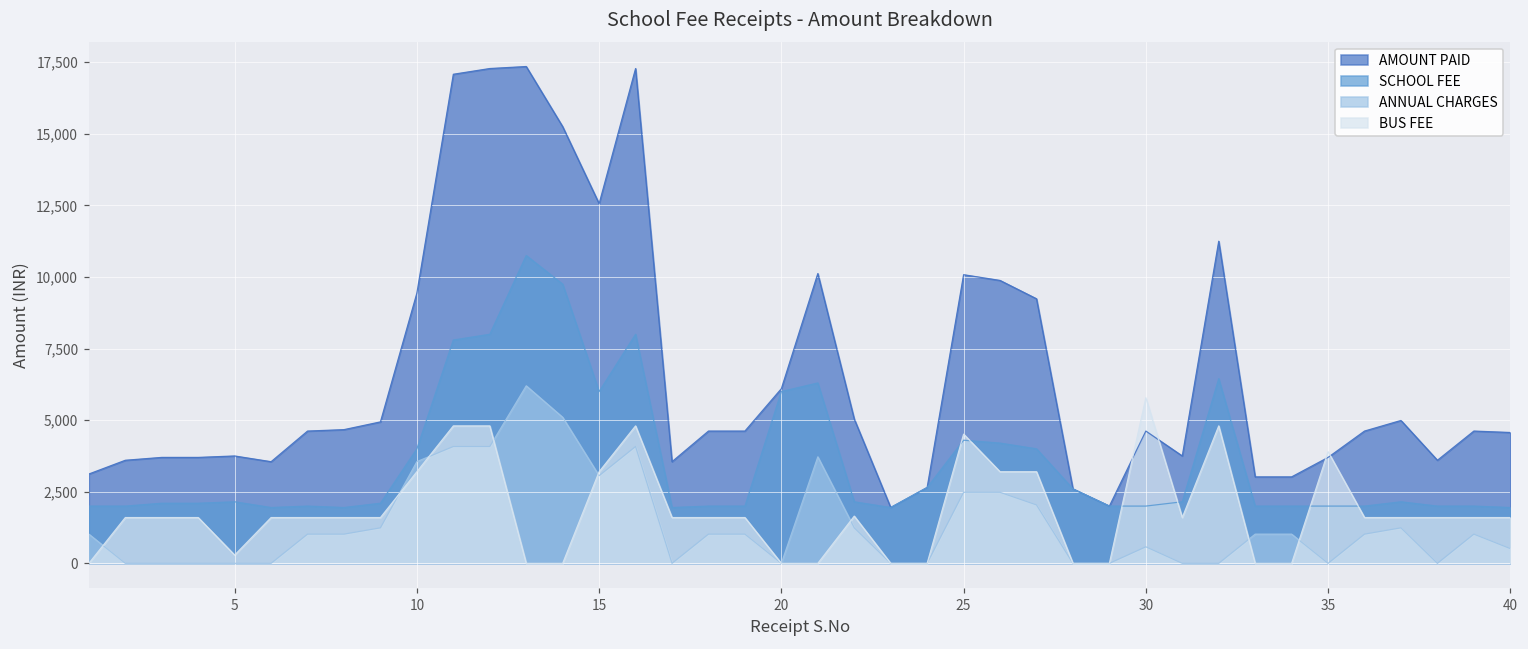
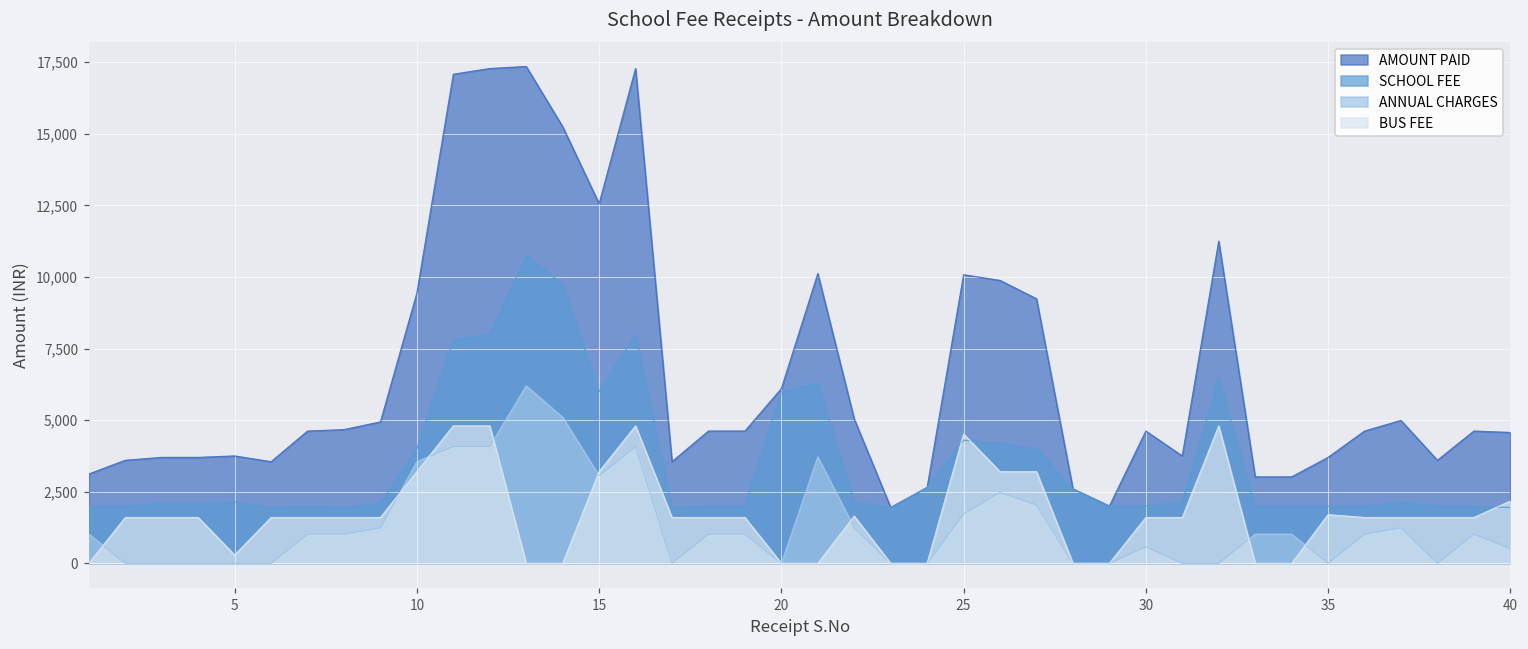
ANNUAL CHARGES, 25: 2,500 -> 1,700
BUS FEE, 30: 5,800 -> 1,600
BUS FEE, 35: 3,900 -> 1,700
BUS FEE, 40: 1,600 -> 2,200
